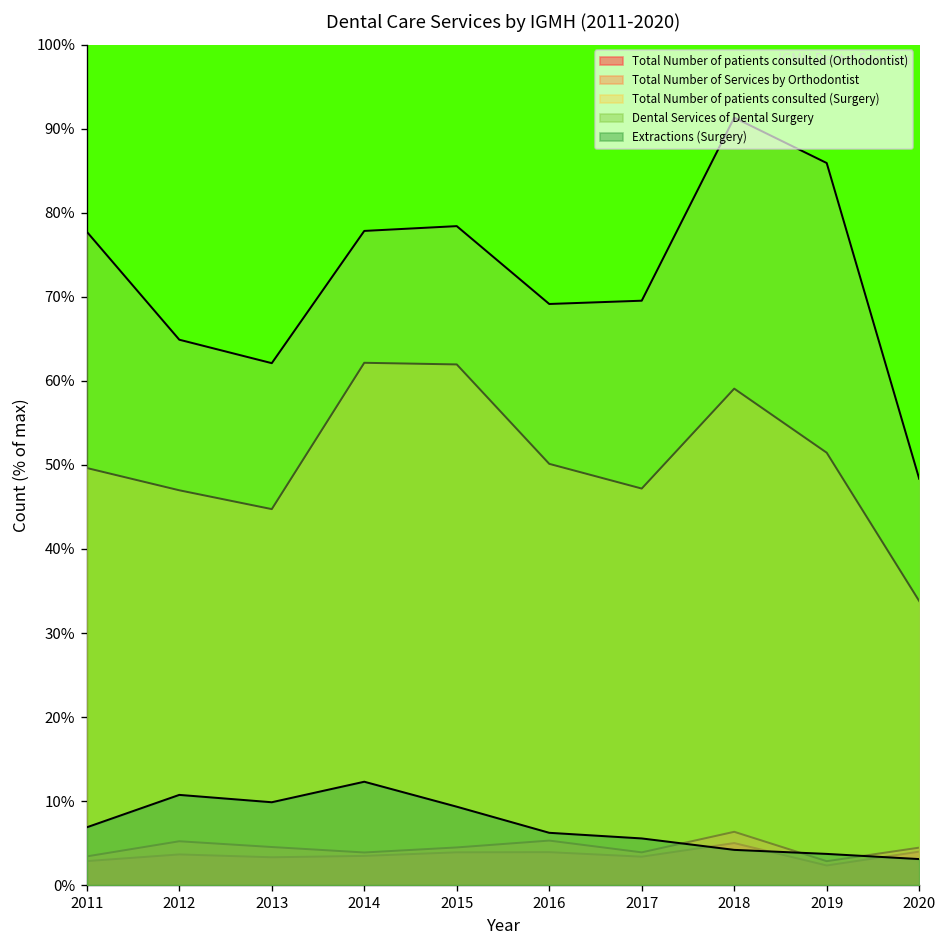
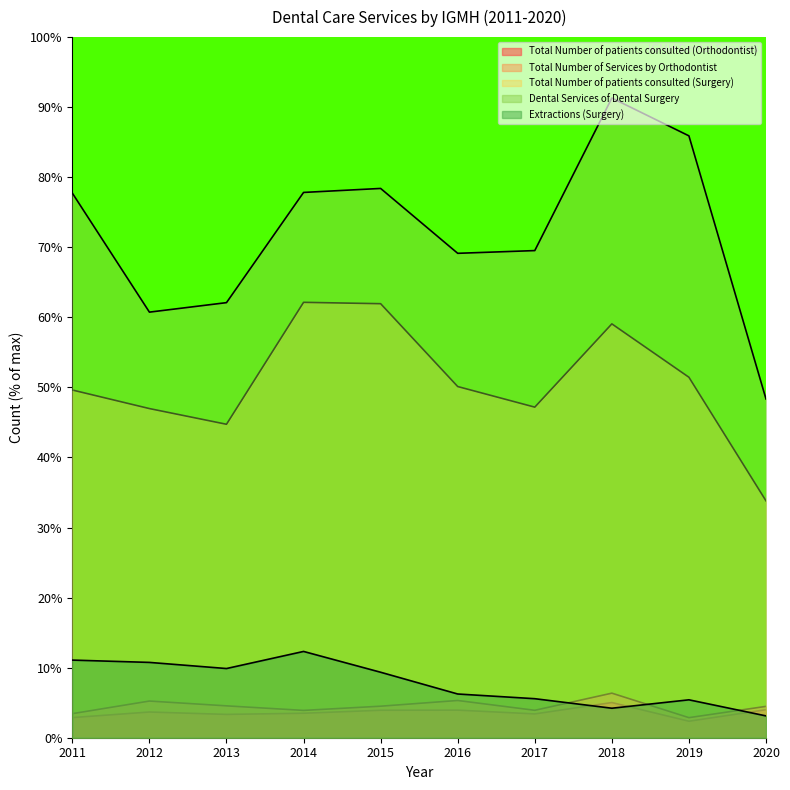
Extractions (Surgery), 2011: 7% -> 11%
Dental Services of Dental Surgery, 2012: 65% -> 61%
Extractions (Surgery), 2019: 4% -> 5%
